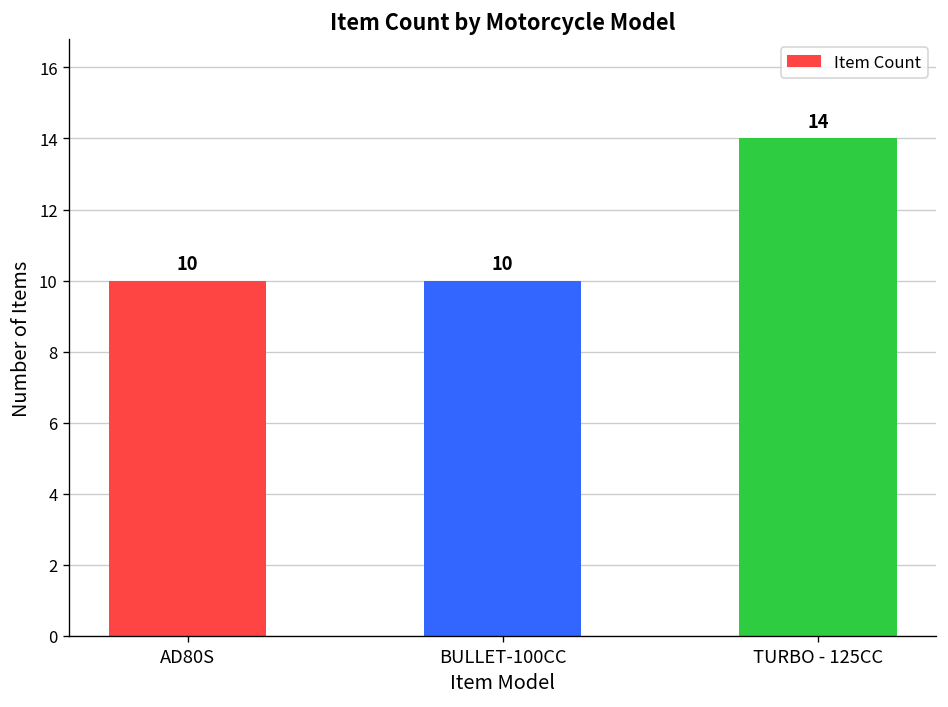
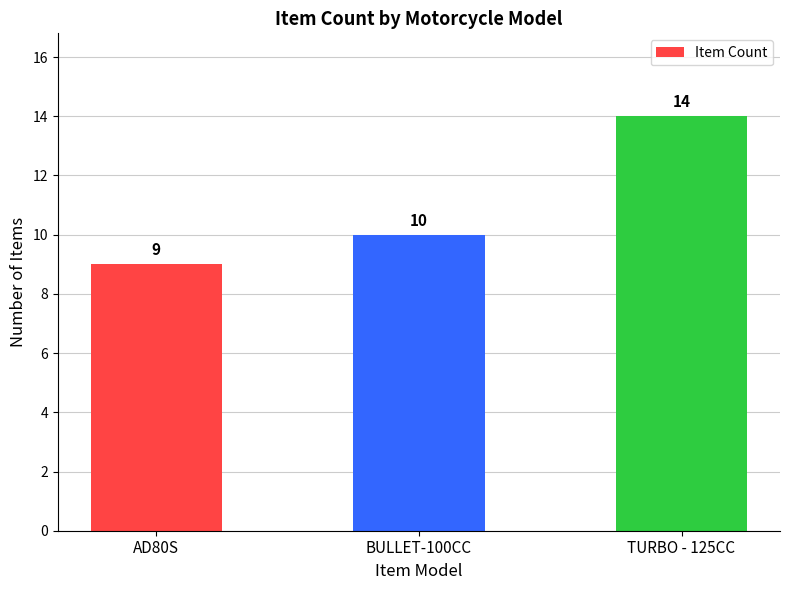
AD80S: 10 -> 9
